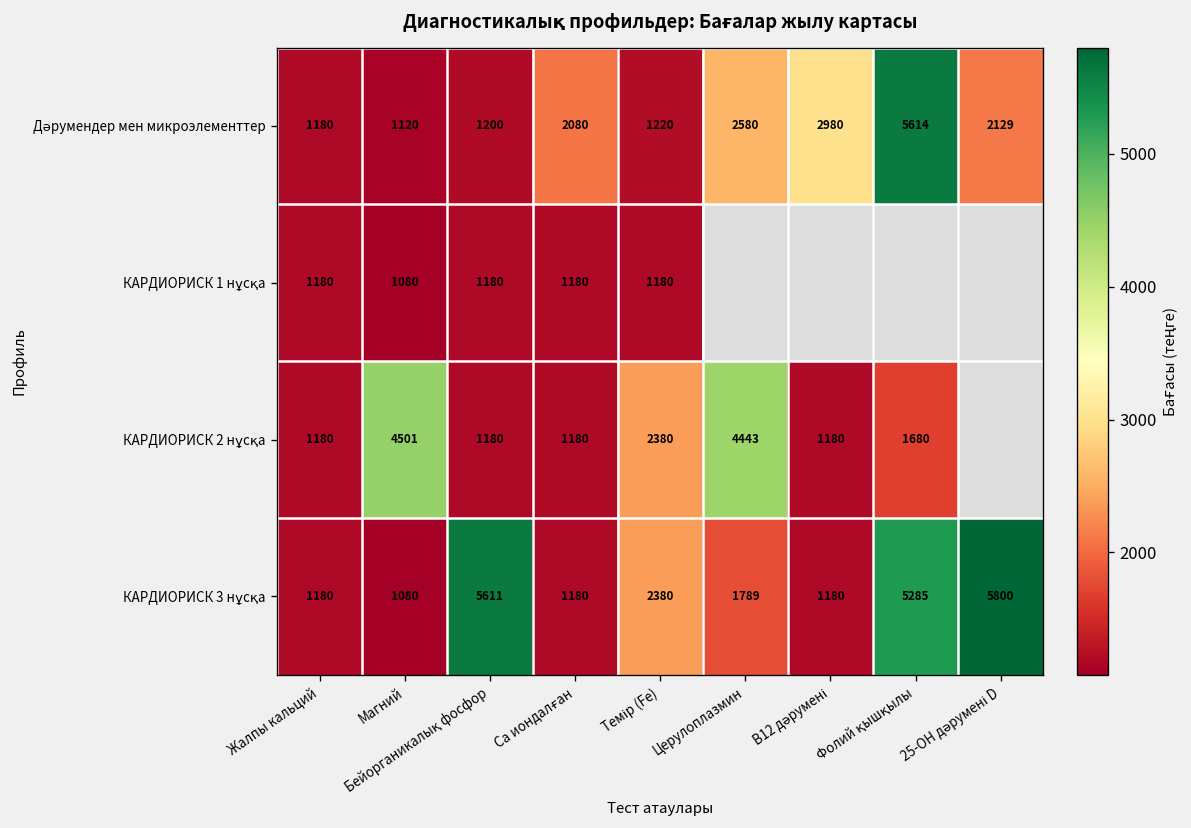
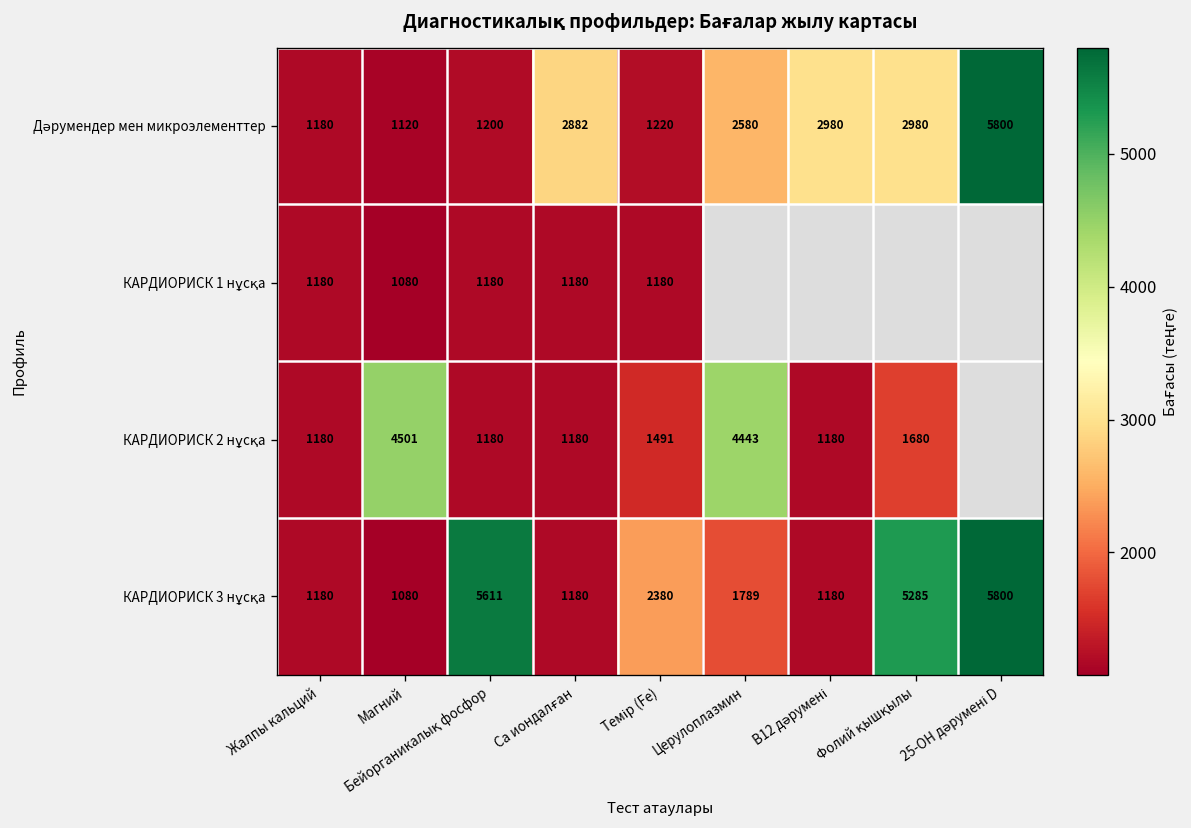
Дәрумендер мен микроэлементтер, Са иондалған: 2080 -> 2882
Дәрумендер мен микроэлементтер, Фолий қышқылы: 5614 -> 2980
Дәрумендер мен микроэлементтер, 25-OH дәрумені D: 2129 -> 5800
КАРДИОРИСК 2 нұсқа, Темір (Fe): 2380 -> 1491
